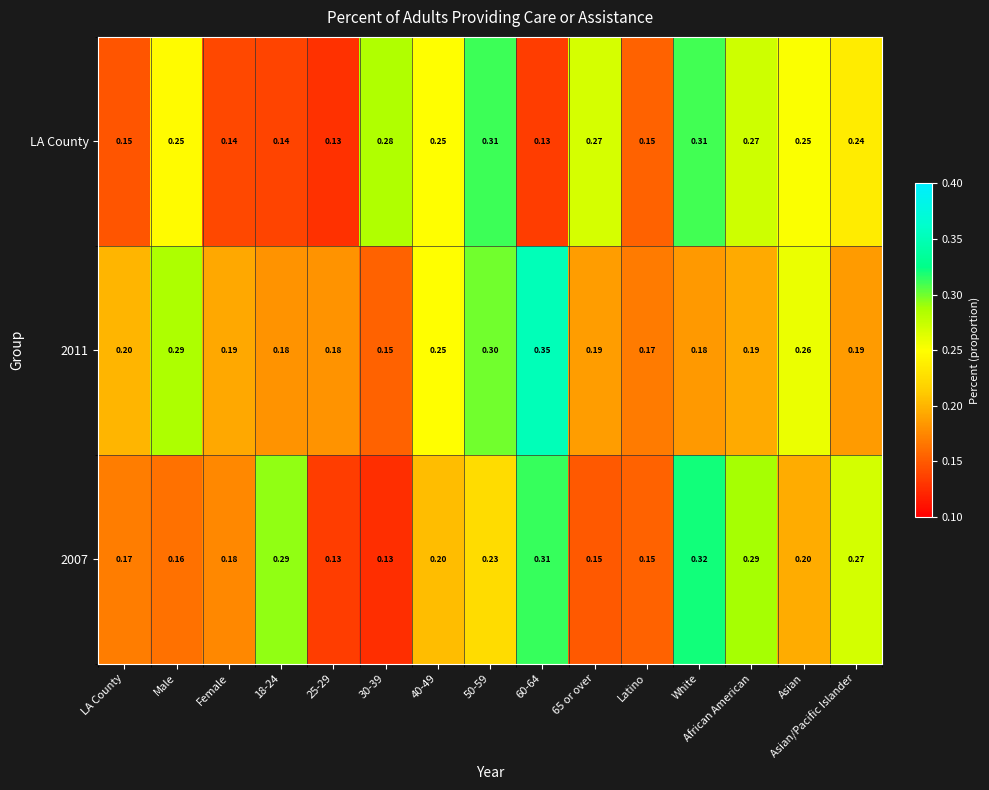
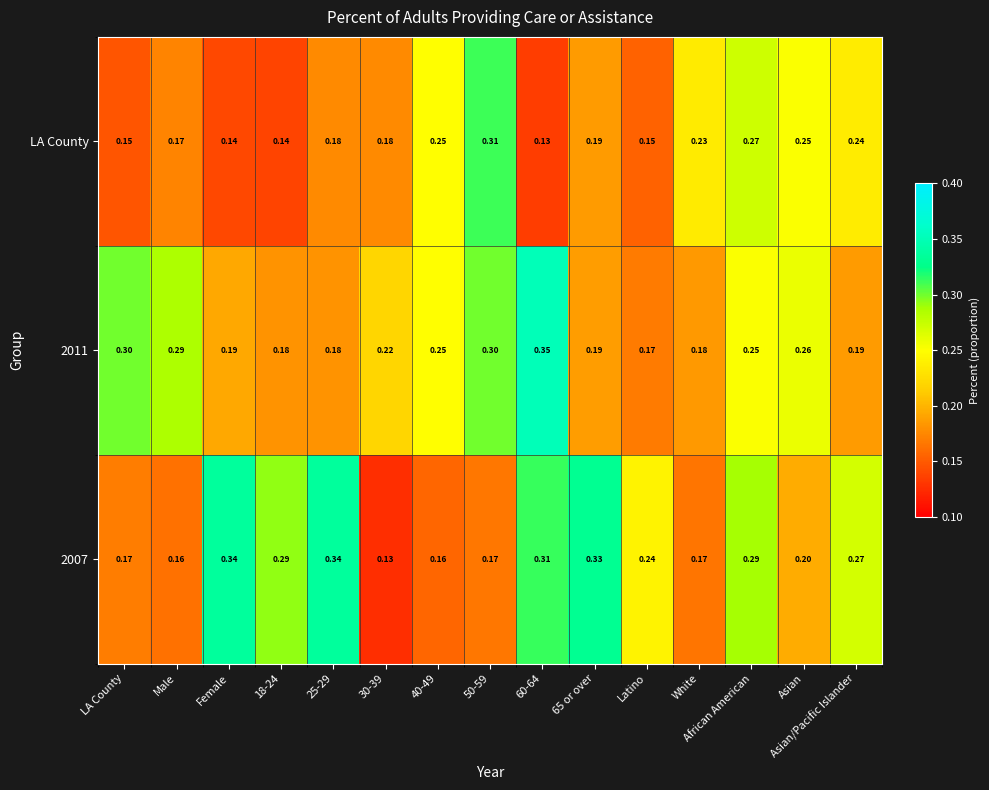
LA County, Male: 0.25 -> 0.17
LA County, 25-29: 0.13 -> 0.18
LA County, 30-39: 0.28 -> 0.18
LA County, 65 or over: 0.27 -> 0.19
LA County, White: 0.31 -> 0.23
2011, LA County: 0.20 -> 0.30
2011, 30-39: 0.15 -> 0.22
2011, African American: 0.19 -> 0.25
2007, Female: 0.18 -> 0.34
2007, 25-29: 0.13 -> 0.34
2007, 40-49: 0.20 -> 0.16
2007, 50-59: 0.23 -> 0.17
2007, 65 or over: 0.15 -> 0.33
2007, Latino: 0.15 -> 0.24
2007, White: 0.32 -> 0.17
